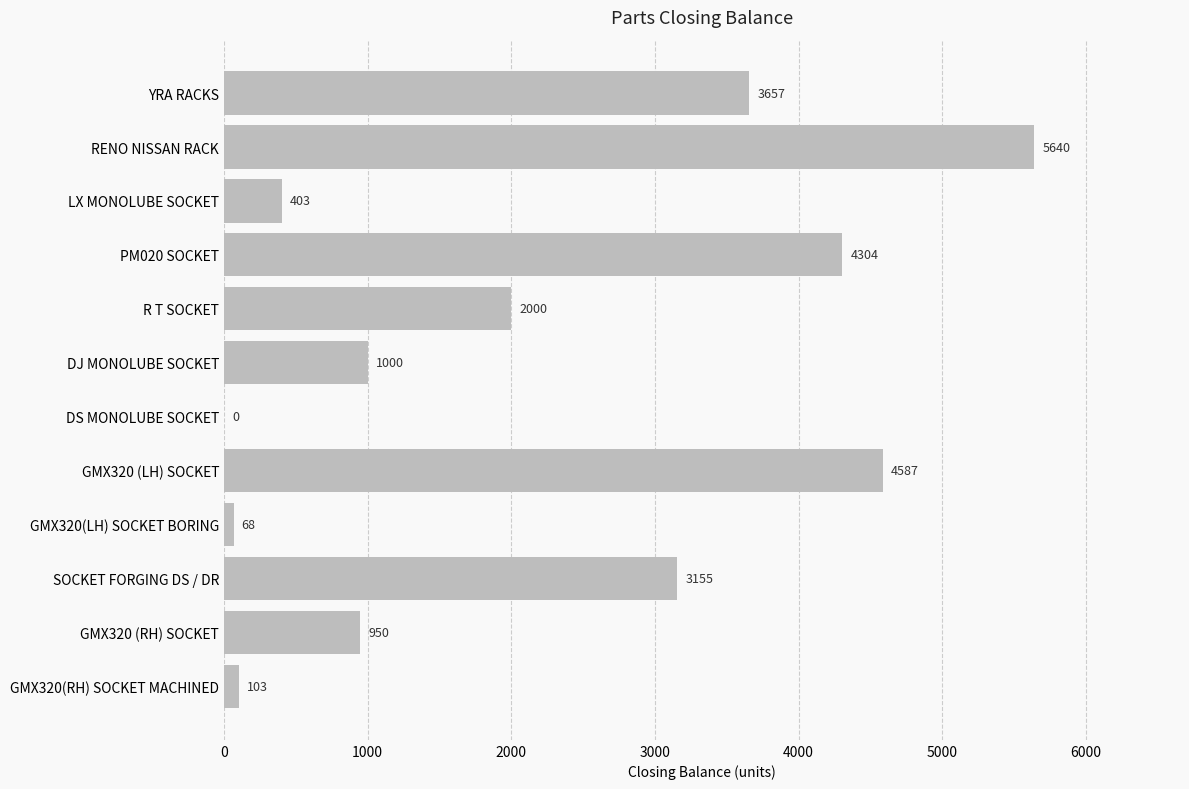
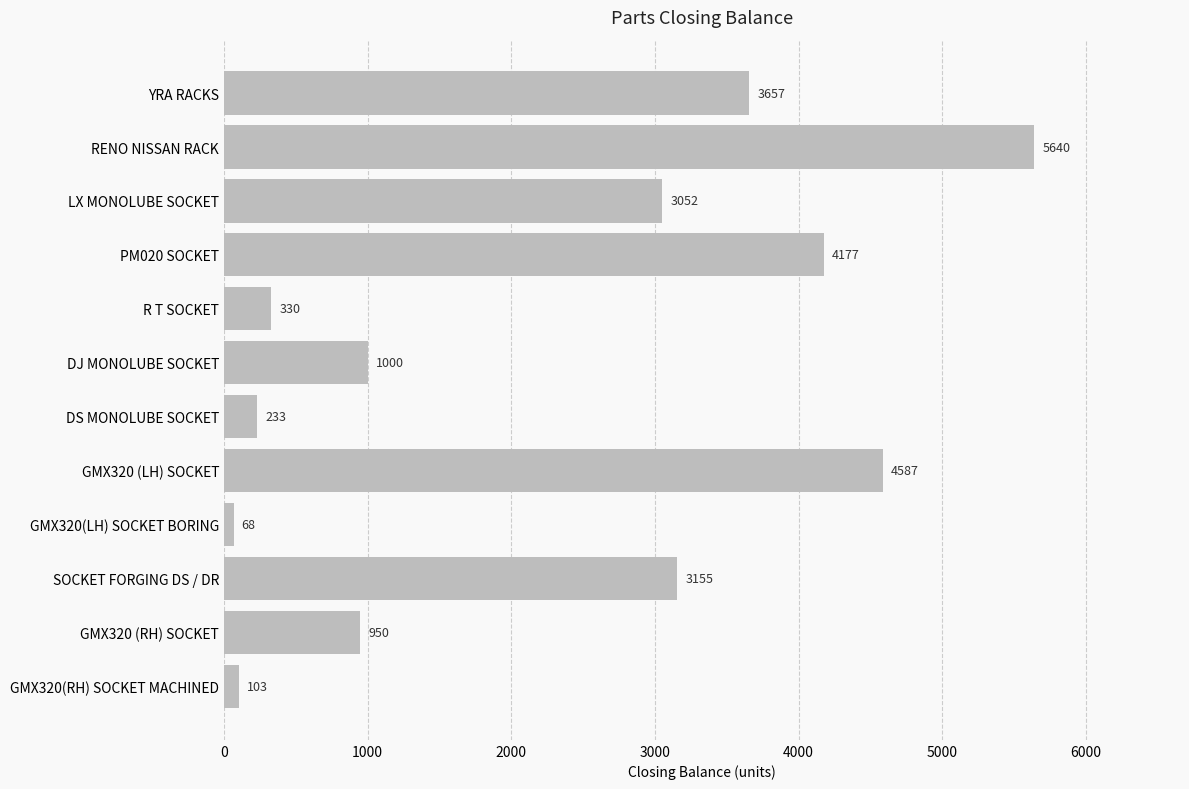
LX MONOLUBE SOCKET: 403 -> 3052
PM020 SOCKET: 4304 -> 4177
R T SOCKET: 2000 -> 330
DS MONOLUBE SOCKET: 0 -> 233
